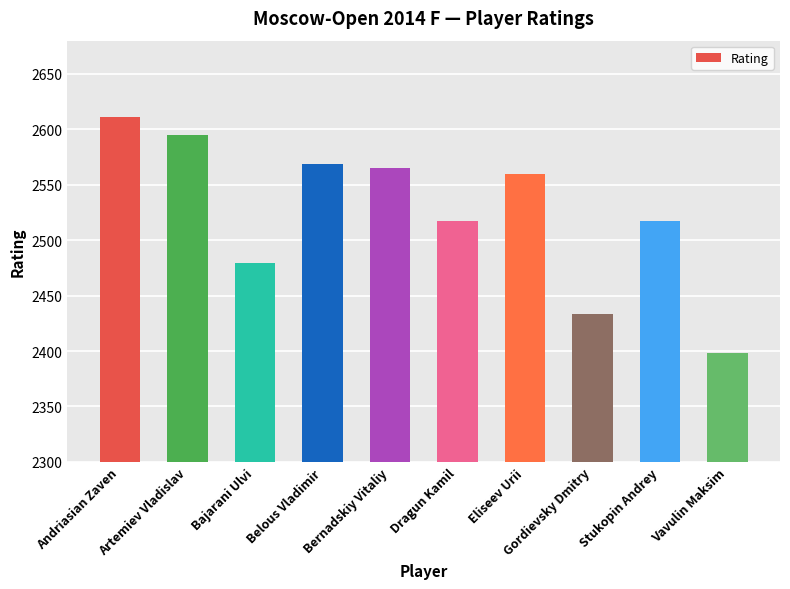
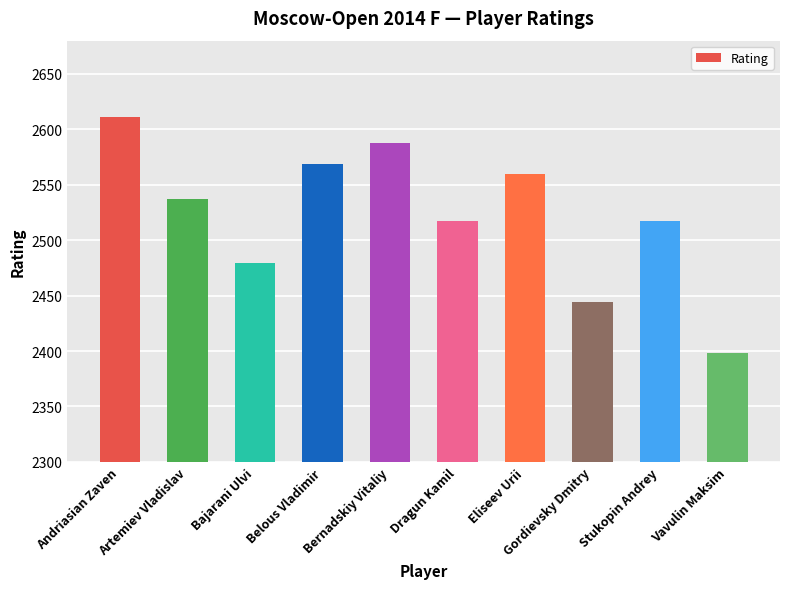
Artemiev Vladislav: 2595 -> 2537
Bernadskiy Vitaliy: 2565 -> 2588
Gordievsky Dmitry: 2433 -> 2444
